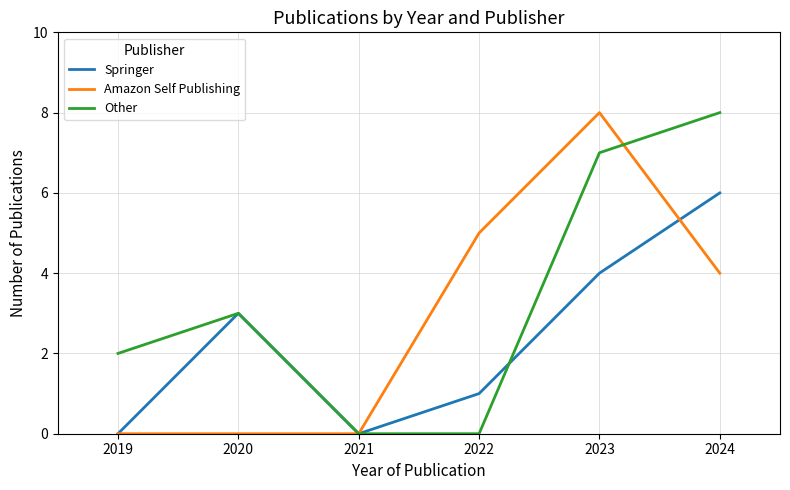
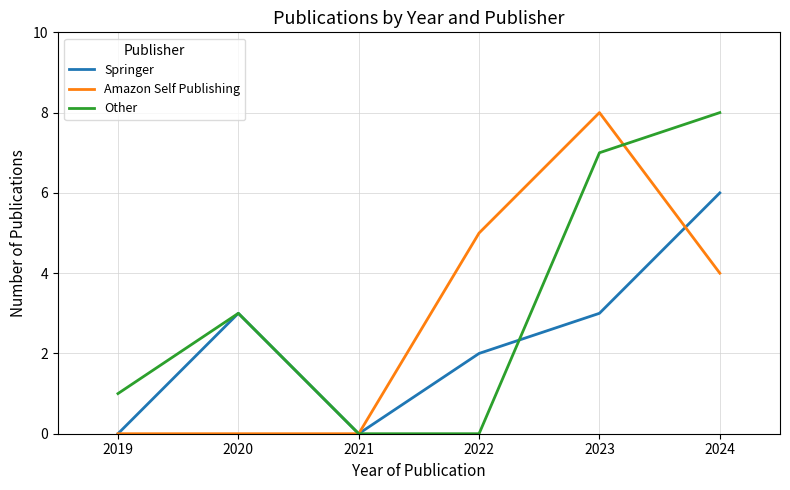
Other, 2019: 2 -> 1
Springer, 2022: 1 -> 2
Springer, 2023: 4 -> 3
